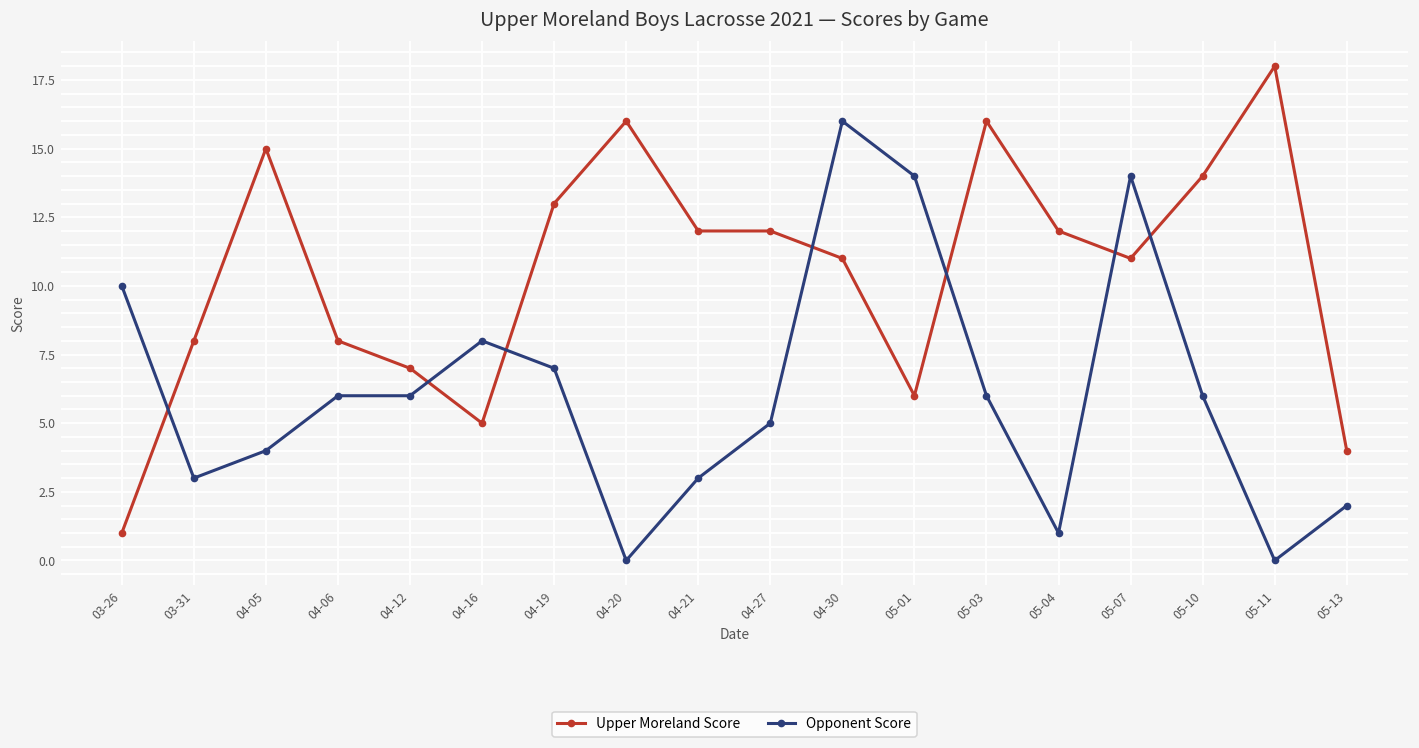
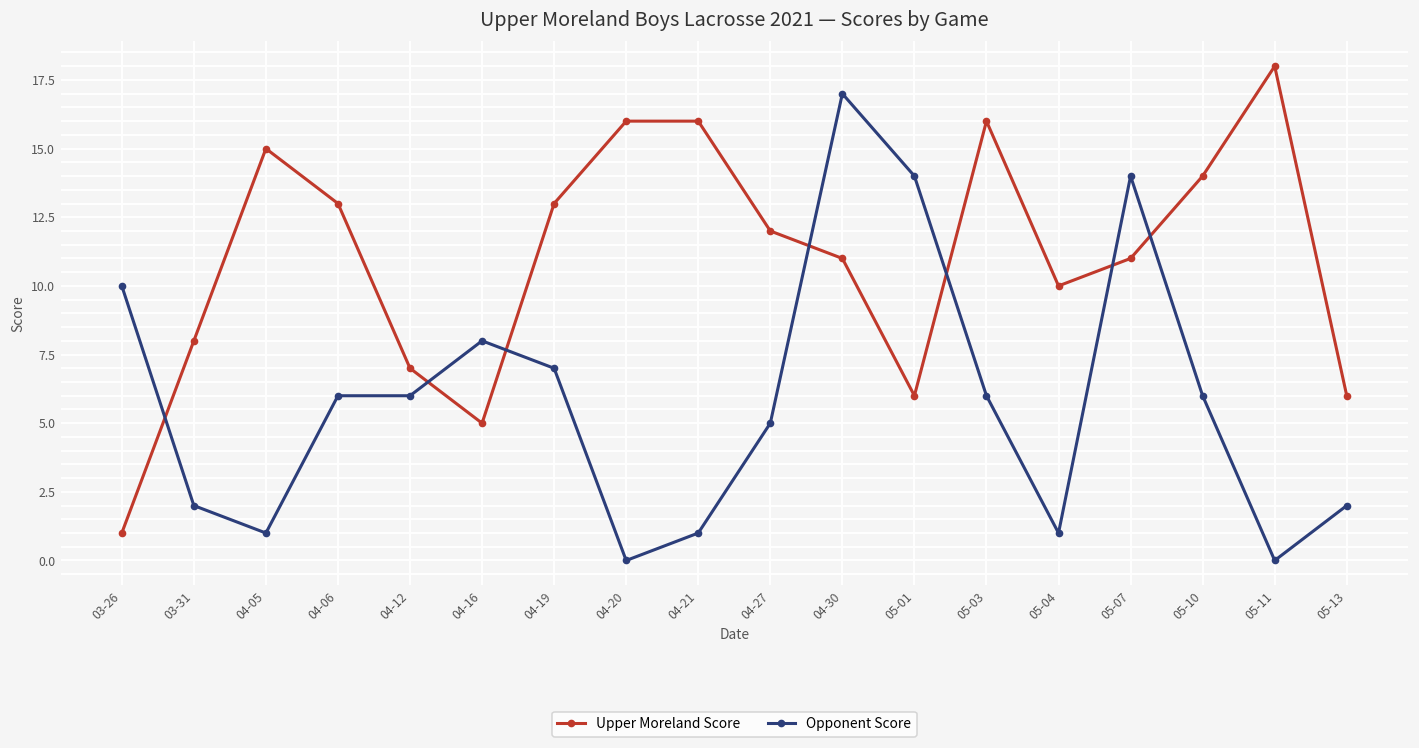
Opponent Score, 03-31: 3 -> 2
Opponent Score, 04-05: 4 -> 1
Upper Moreland Score, 04-06: 8 -> 13
Upper Moreland Score, 04-21: 12 -> 16
Opponent Score, 04-21: 3 -> 1
Opponent Score, 04-30: 16 -> 17
Upper Moreland Score, 05-04: 12 -> 10
Upper Moreland Score, 05-13: 4 -> 6
